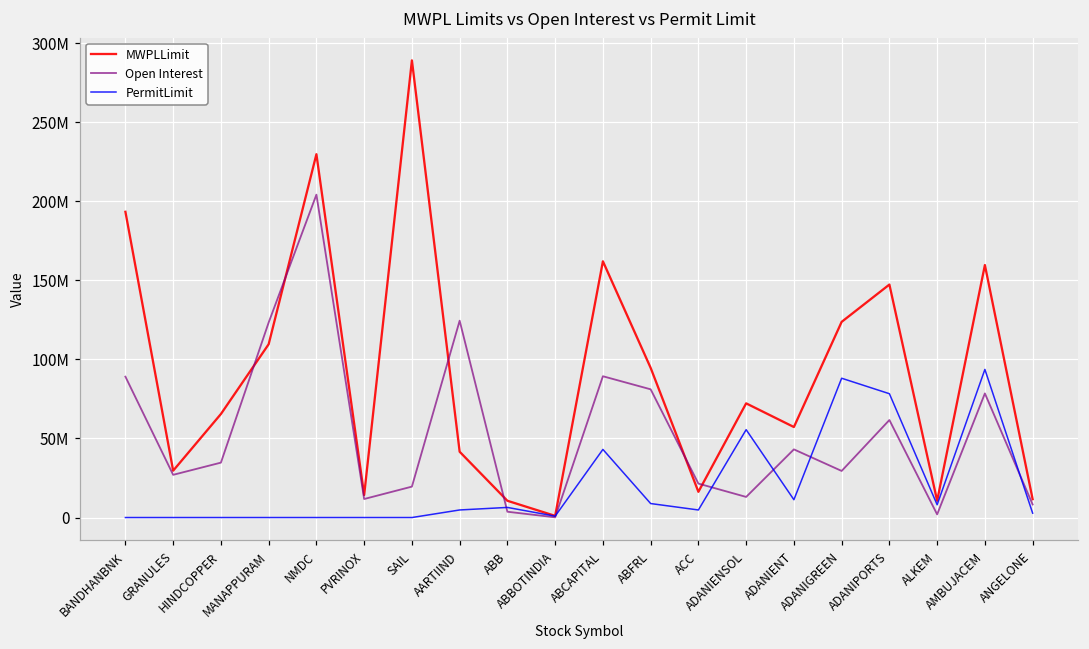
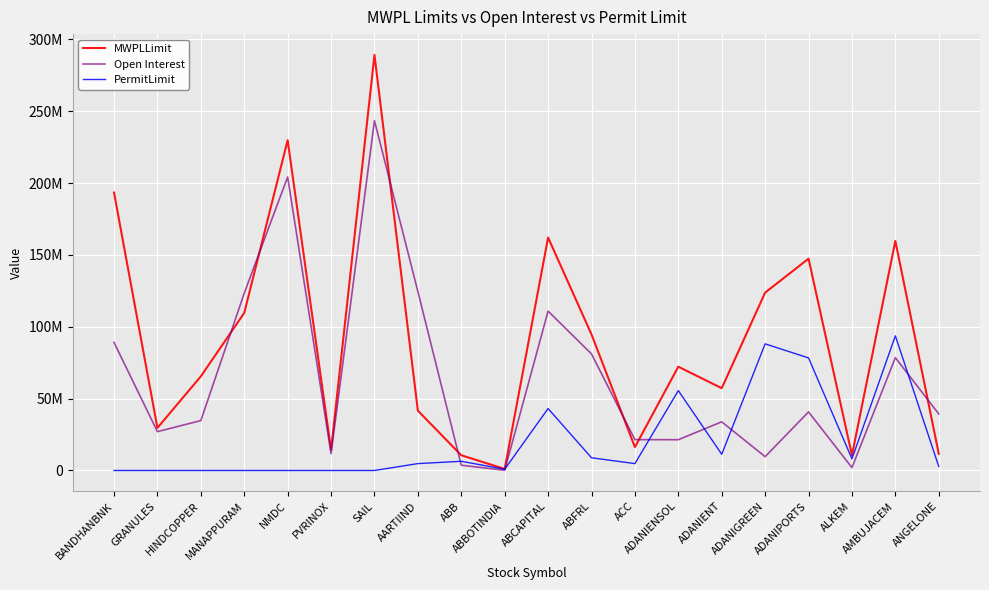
Open Interest, SAIL: 20000000 -> 243000000
Open Interest, ABCAPITAL: 89000000 -> 111000000
Open Interest, ADANIENSOL: 13000000 -> 21000000
Open Interest, ADANIENT: 43000000 -> 34000000
Open Interest, ADANIGREEN: 29000000 -> 10000000
Open Interest, ADANIPORTS: 62000000 -> 41000000
Open Interest, ANGELONE: 8000000 -> 39000000
